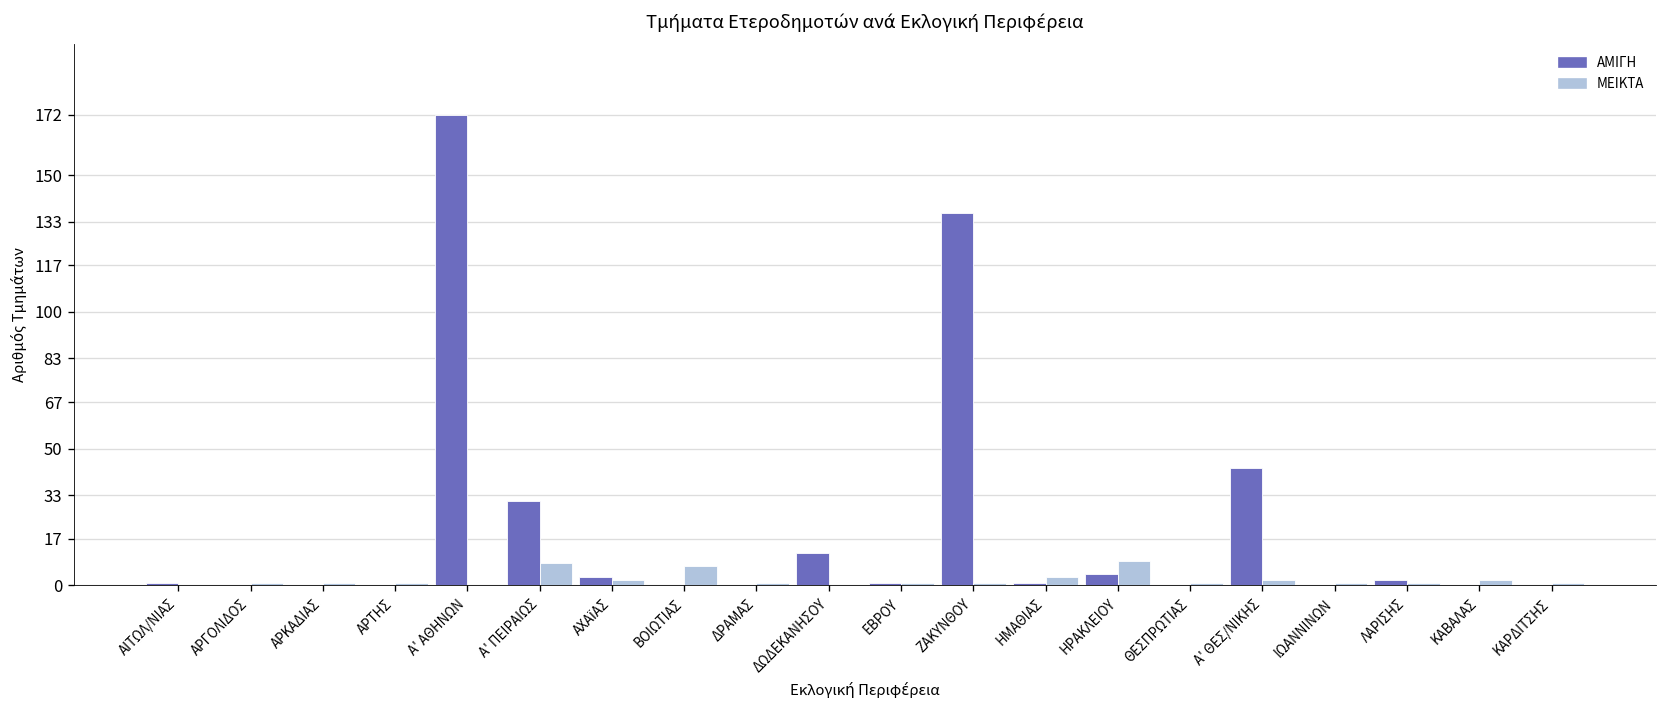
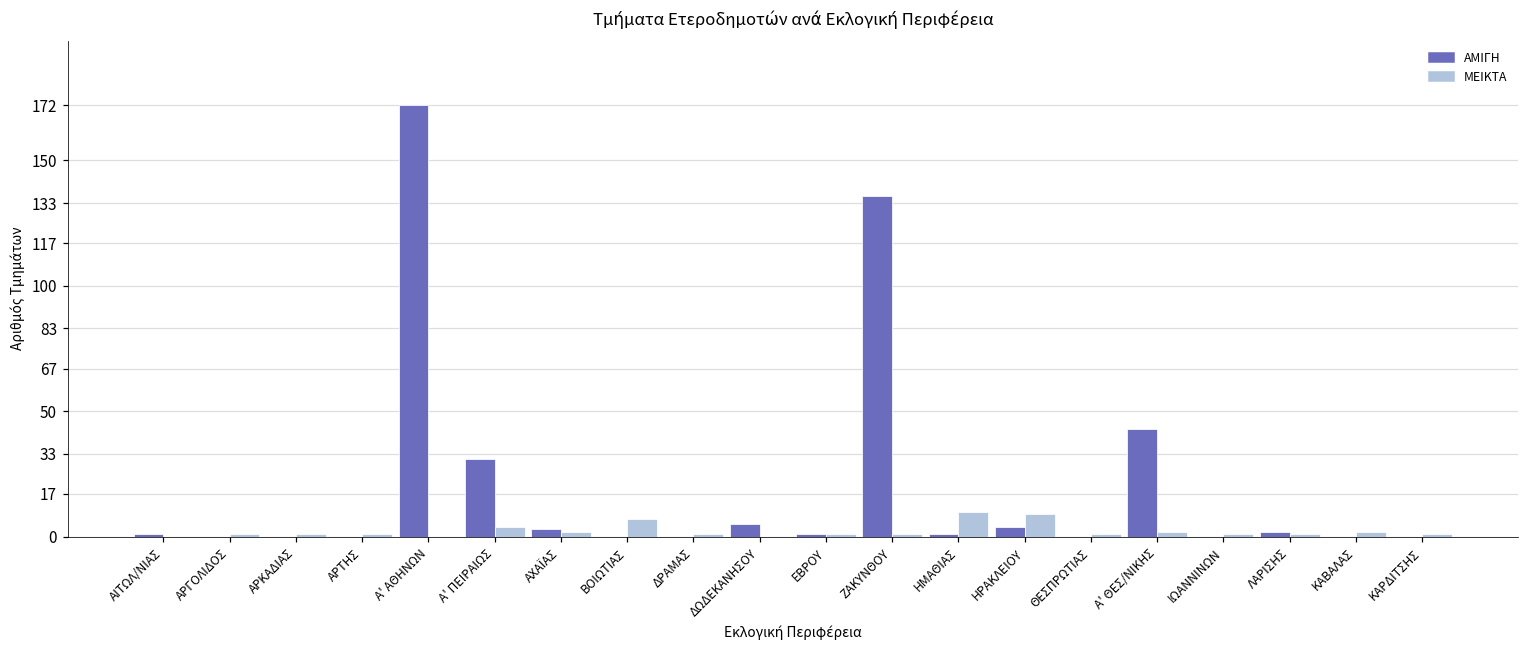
ΜΕΙΚΤΑ, Α' ΠΕΙΡΑΙΩΣ: 8 -> 4
ΑΜΙΓΗ, ΔΩΔΕΚΑΝΗΣΟΥ: 12 -> 5
ΜΕΙΚΤΑ, ΗΜΑΘΙΑΣ: 3 -> 10
